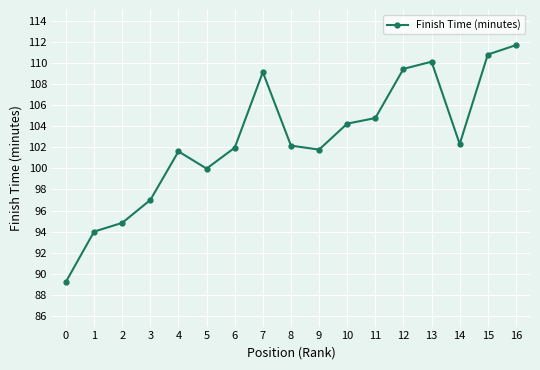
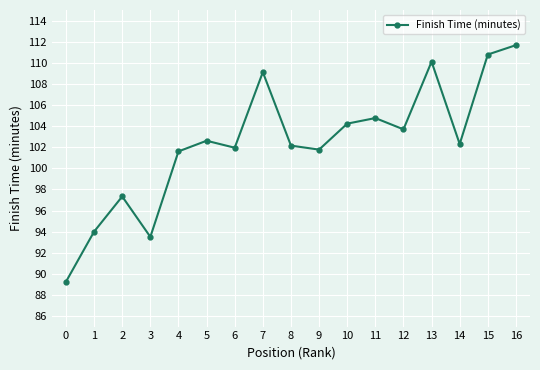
2: 94.8 -> 97.3
3: 97.0 -> 93.5
5: 100.0 -> 102.6
12: 109.4 -> 103.7
